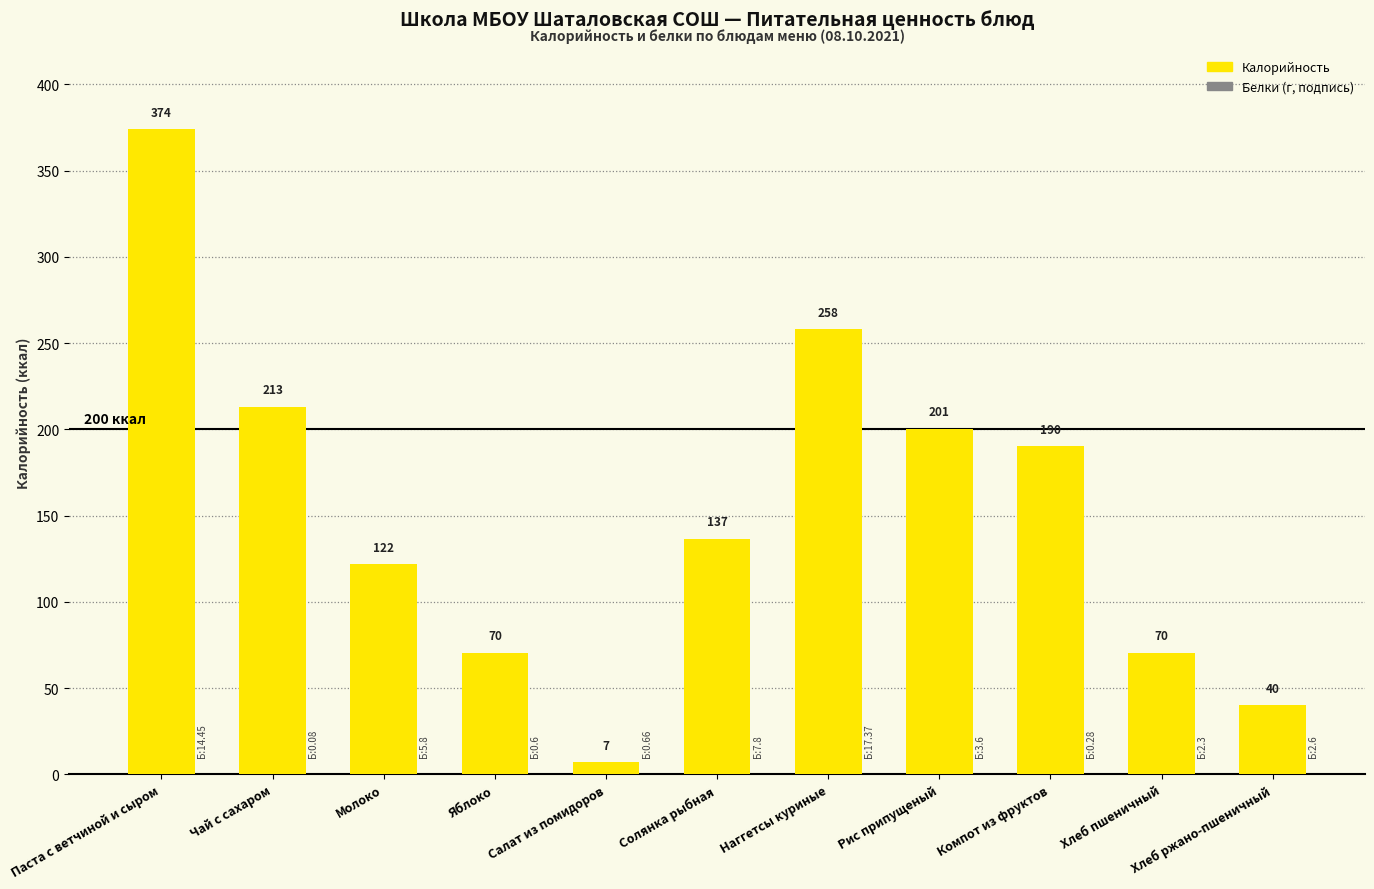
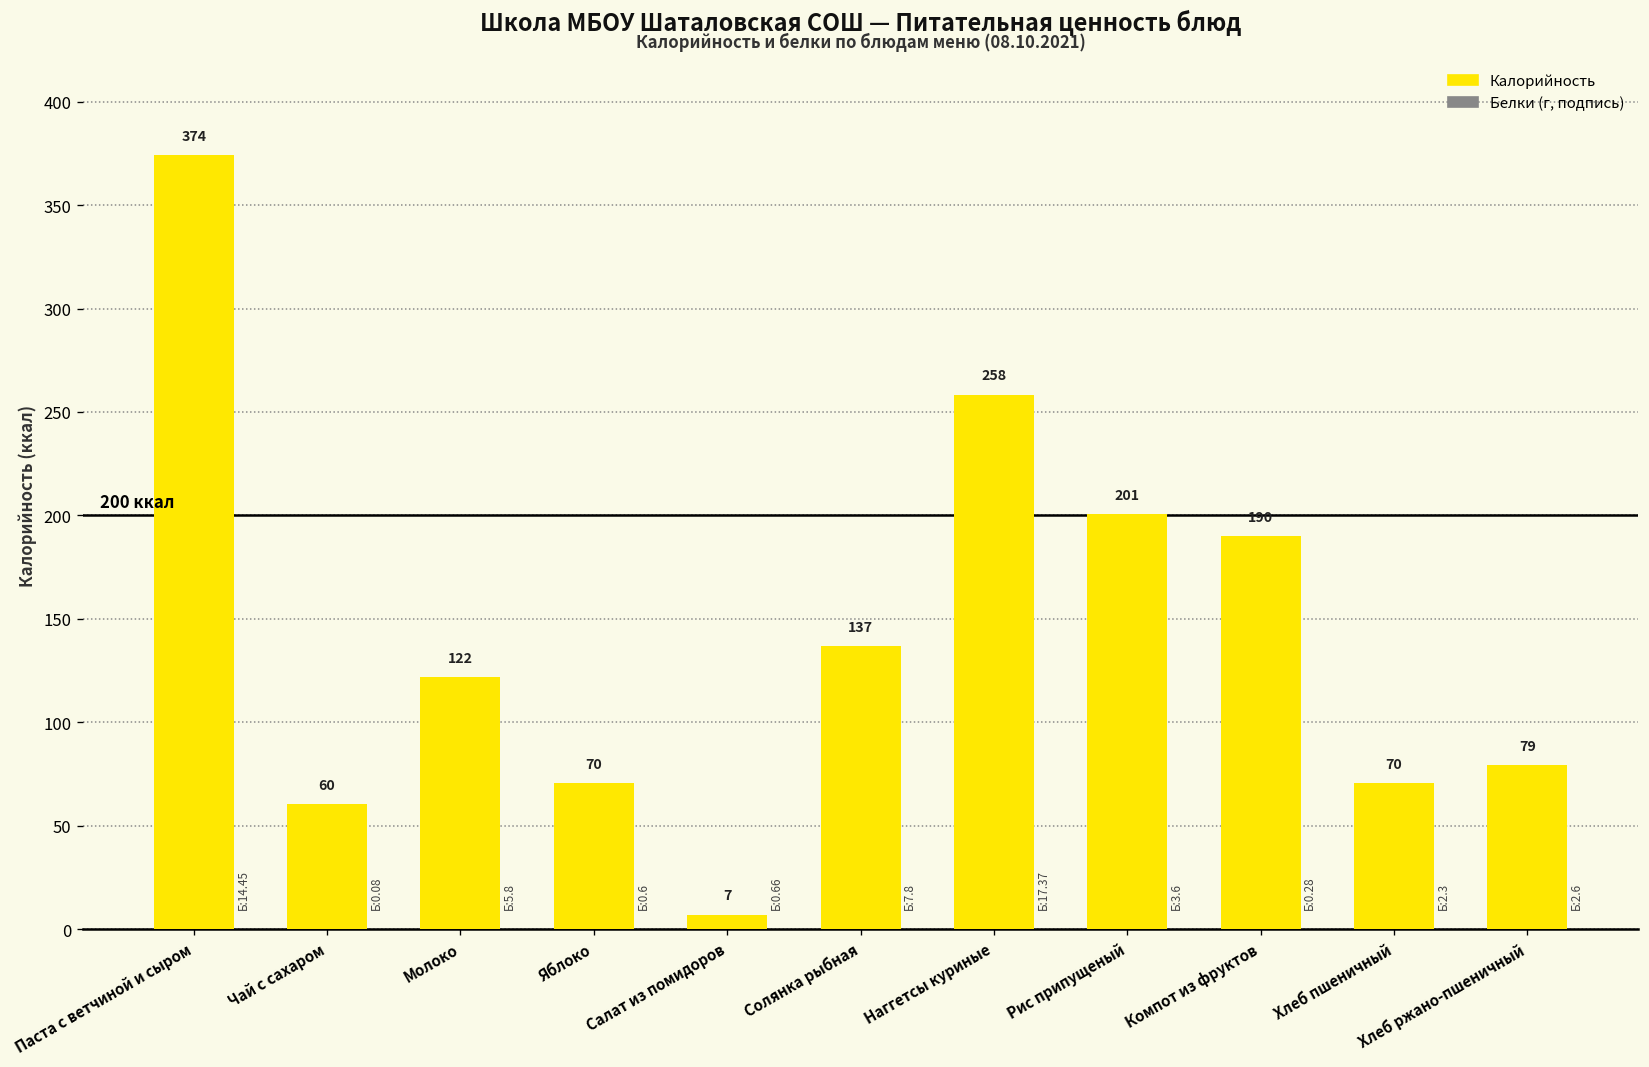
Чай с сахаром: 213 -> 60
Хлеб ржано-пшеничный: 40 -> 79
